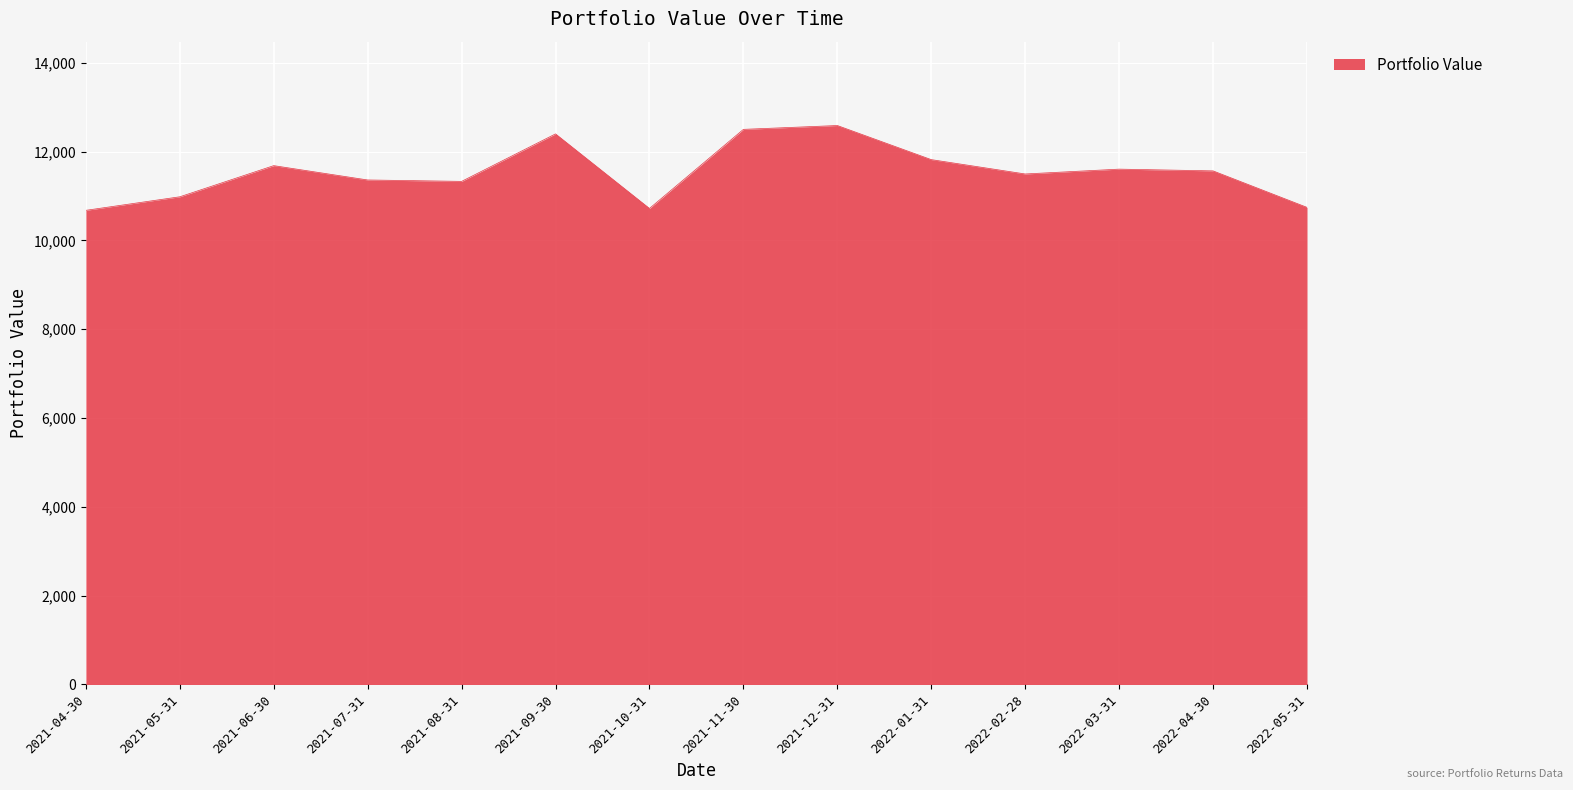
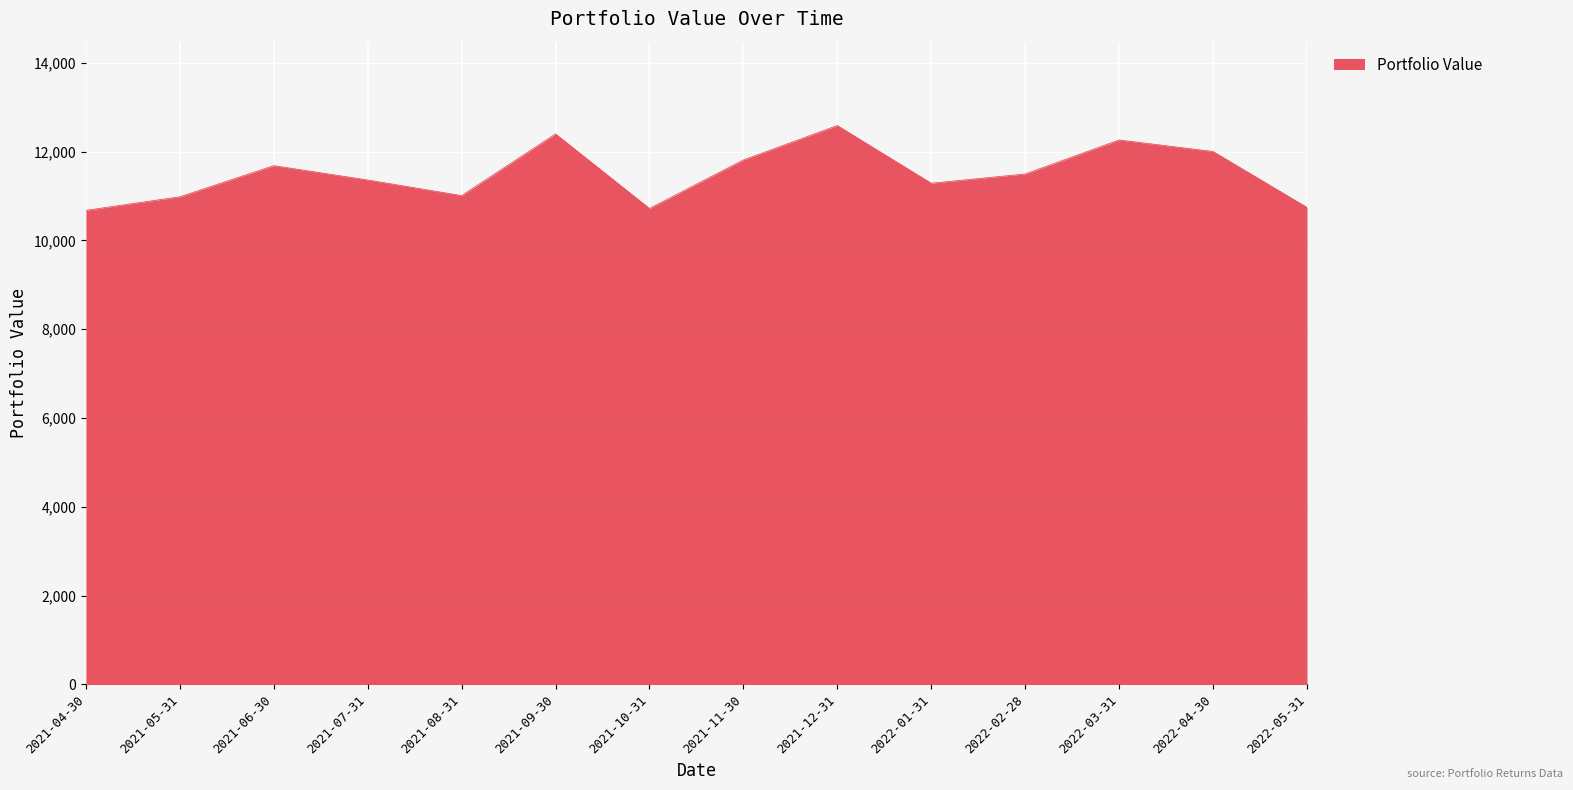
2021-08-31: 11,300 -> 11,000
2021-11-30: 12,500 -> 11,800
2022-01-31: 11,800 -> 11,300
2022-03-31: 11,600 -> 12,300
2022-04-30: 11,600 -> 12,000
